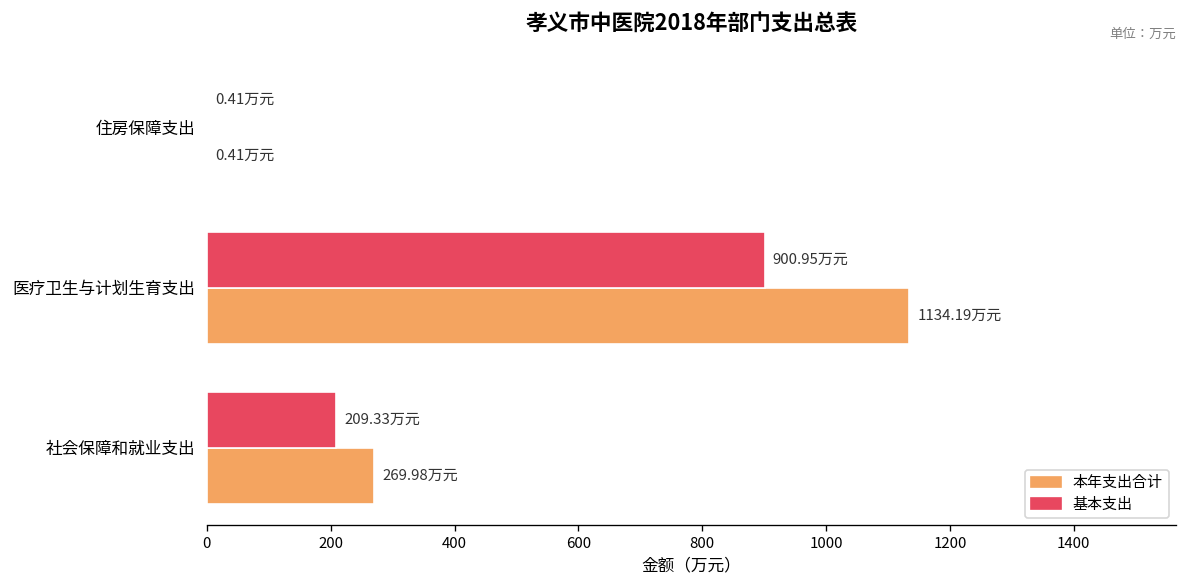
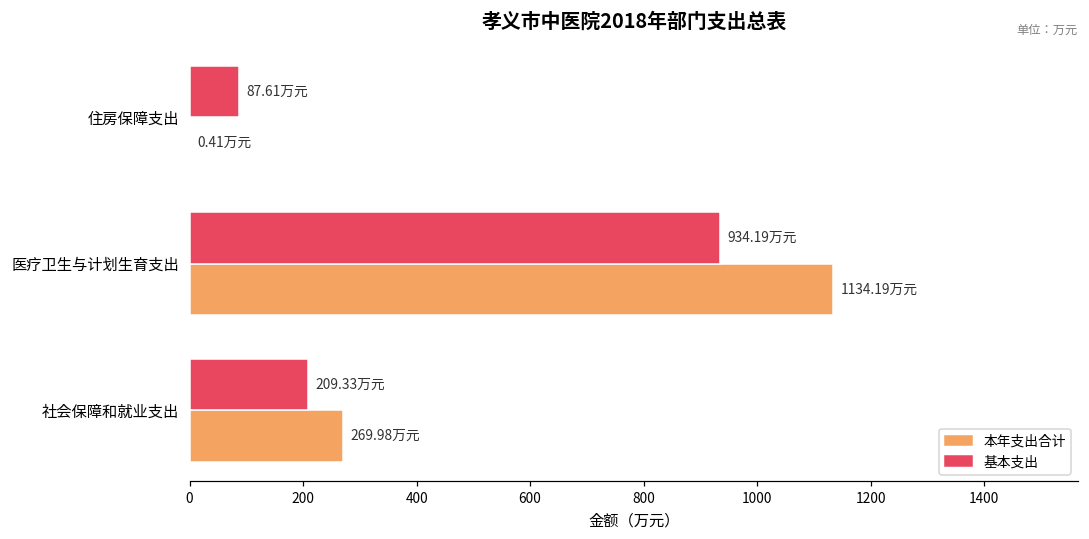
基本支出, 住房保障支出: 0.41 -> 87.61
基本支出, 医疗卫生与计划生育支出: 900.95 -> 934.19
